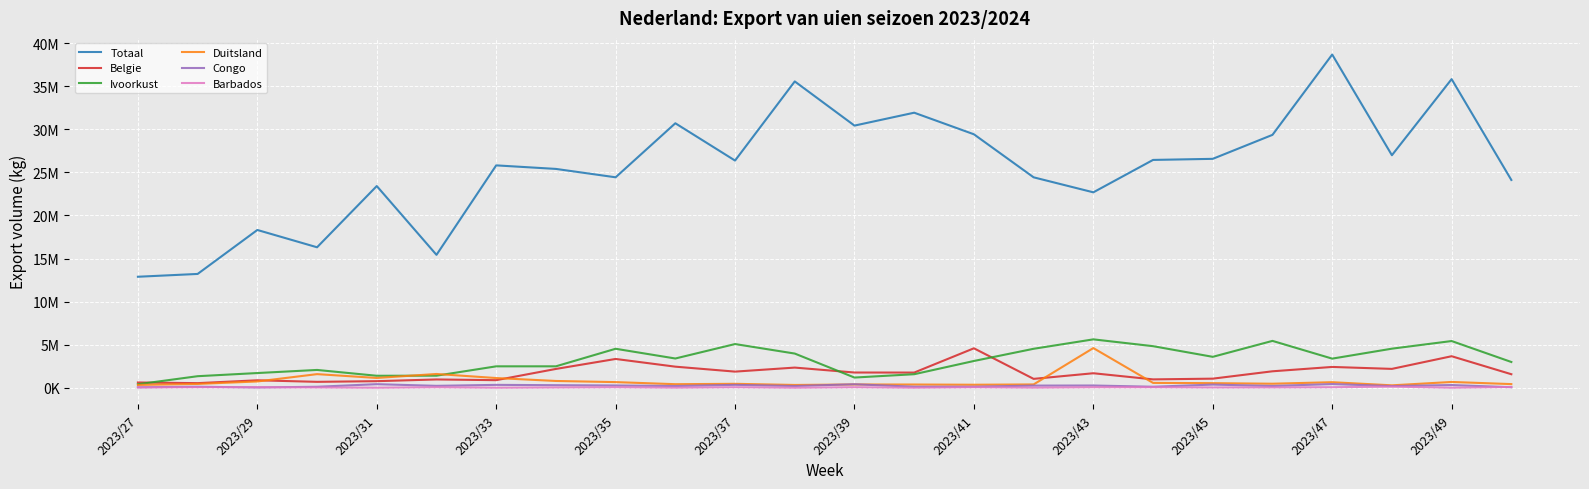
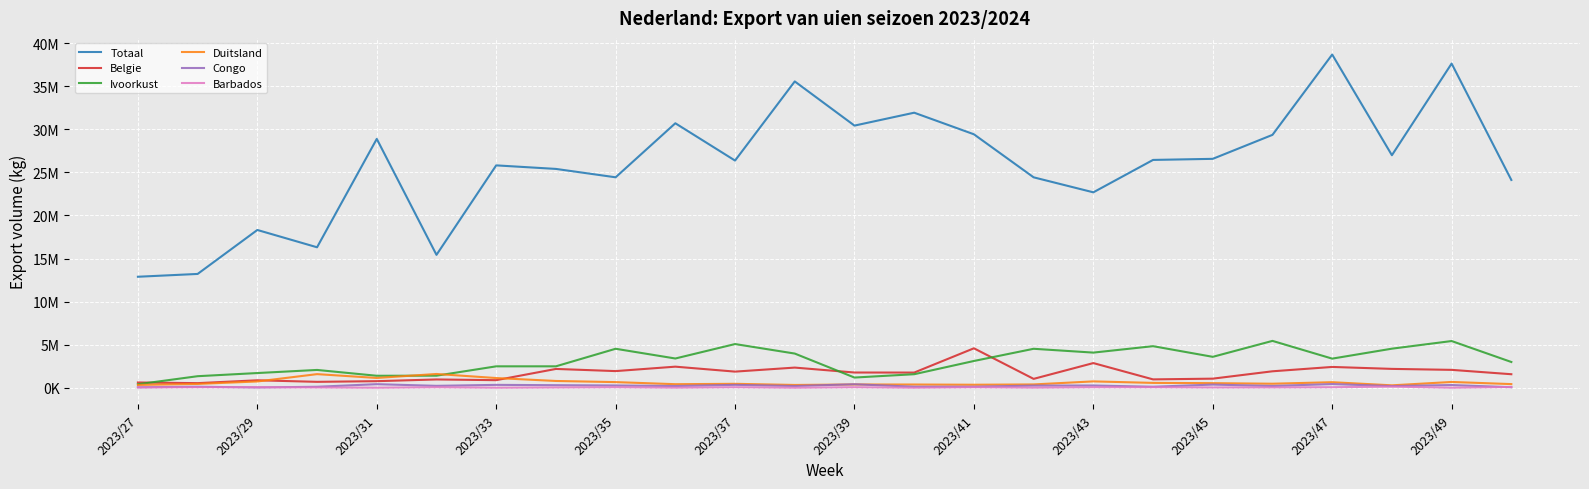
Totaal, 2023/31: 23000000 -> 29000000
Belgie, 2023/35: 3000000 -> 2000000
Belgie, 2023/43: 2000000 -> 3000000
Ivoorkust, 2023/43: 6000000 -> 4000000
Duitsland, 2023/43: 5000000 -> 1000000
Totaal, 2023/49: 36000000 -> 38000000
Belgie, 2023/49: 4000000 -> 2000000
